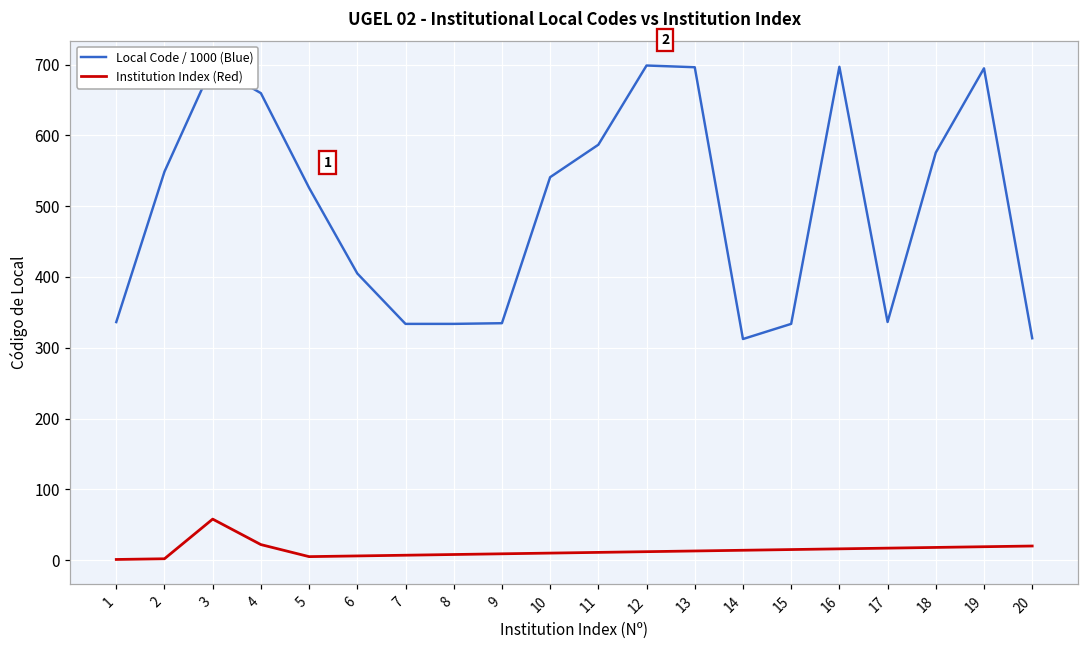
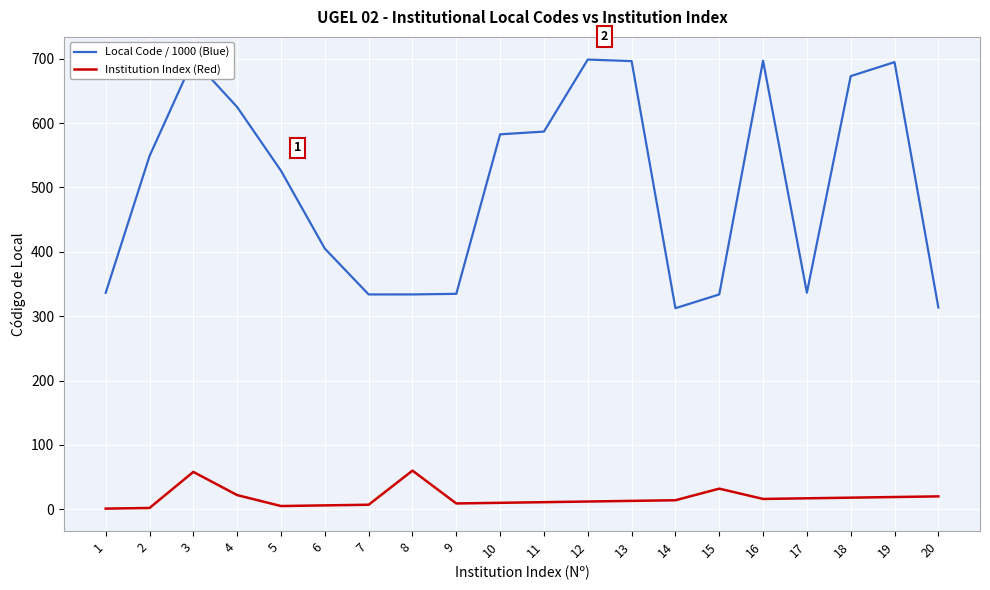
Local Code / 1000 (Blue), 4: 660 -> 620
Institution Index (Red), 8: 10 -> 60
Local Code / 1000 (Blue), 10: 540 -> 580
Institution Index (Red), 15: 20 -> 30
Local Code / 1000 (Blue), 18: 580 -> 670
